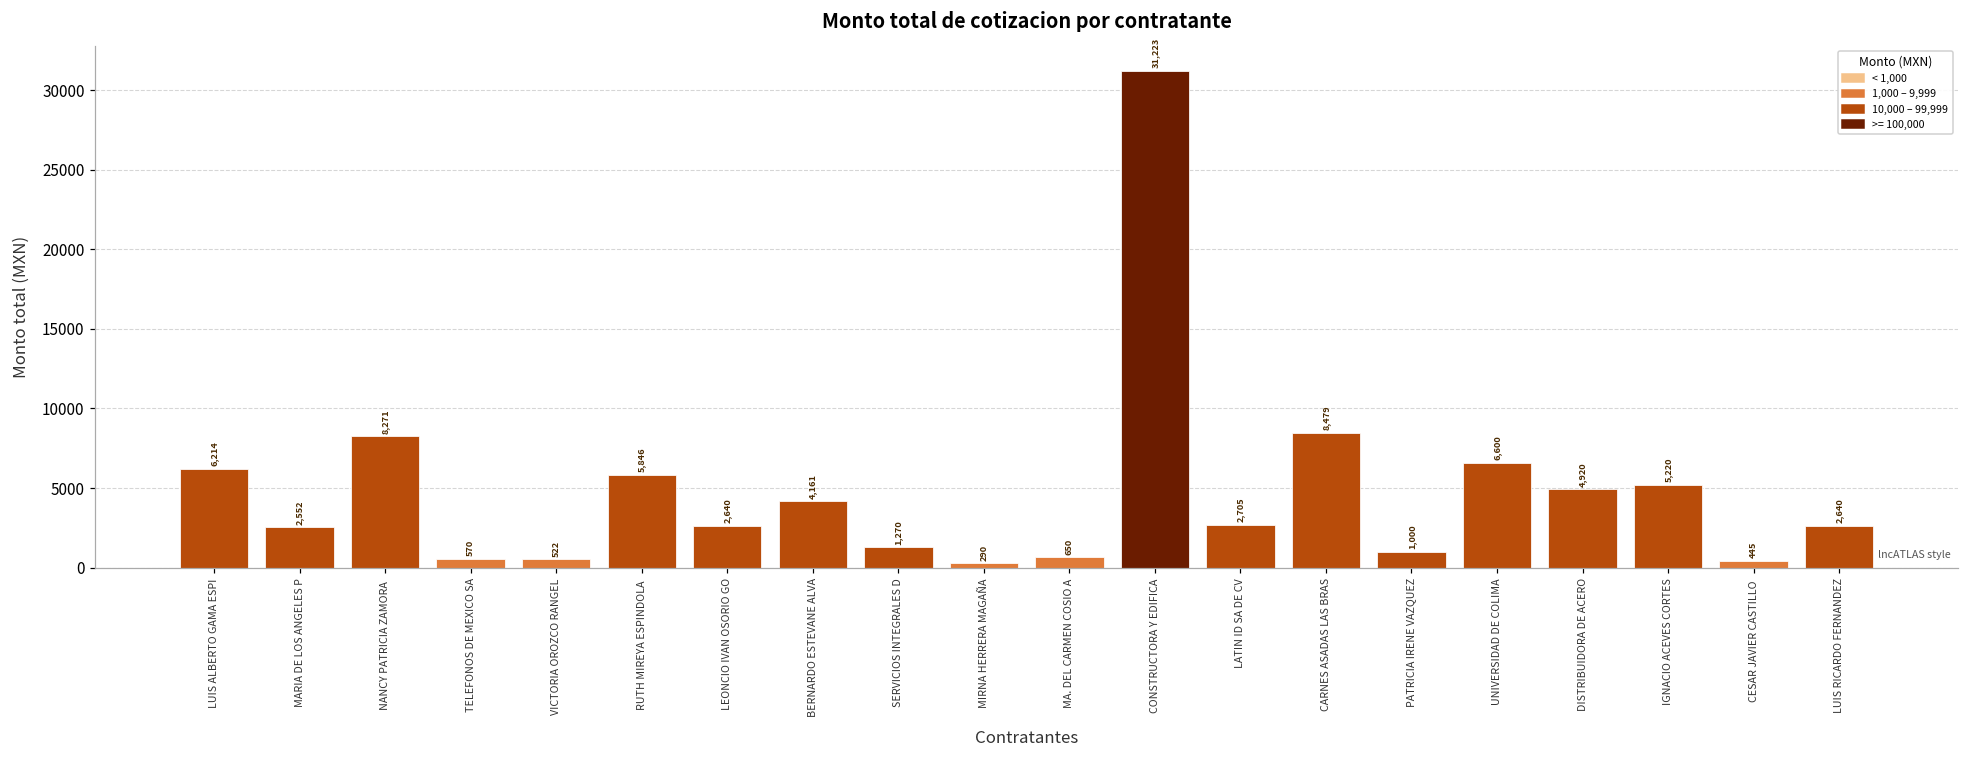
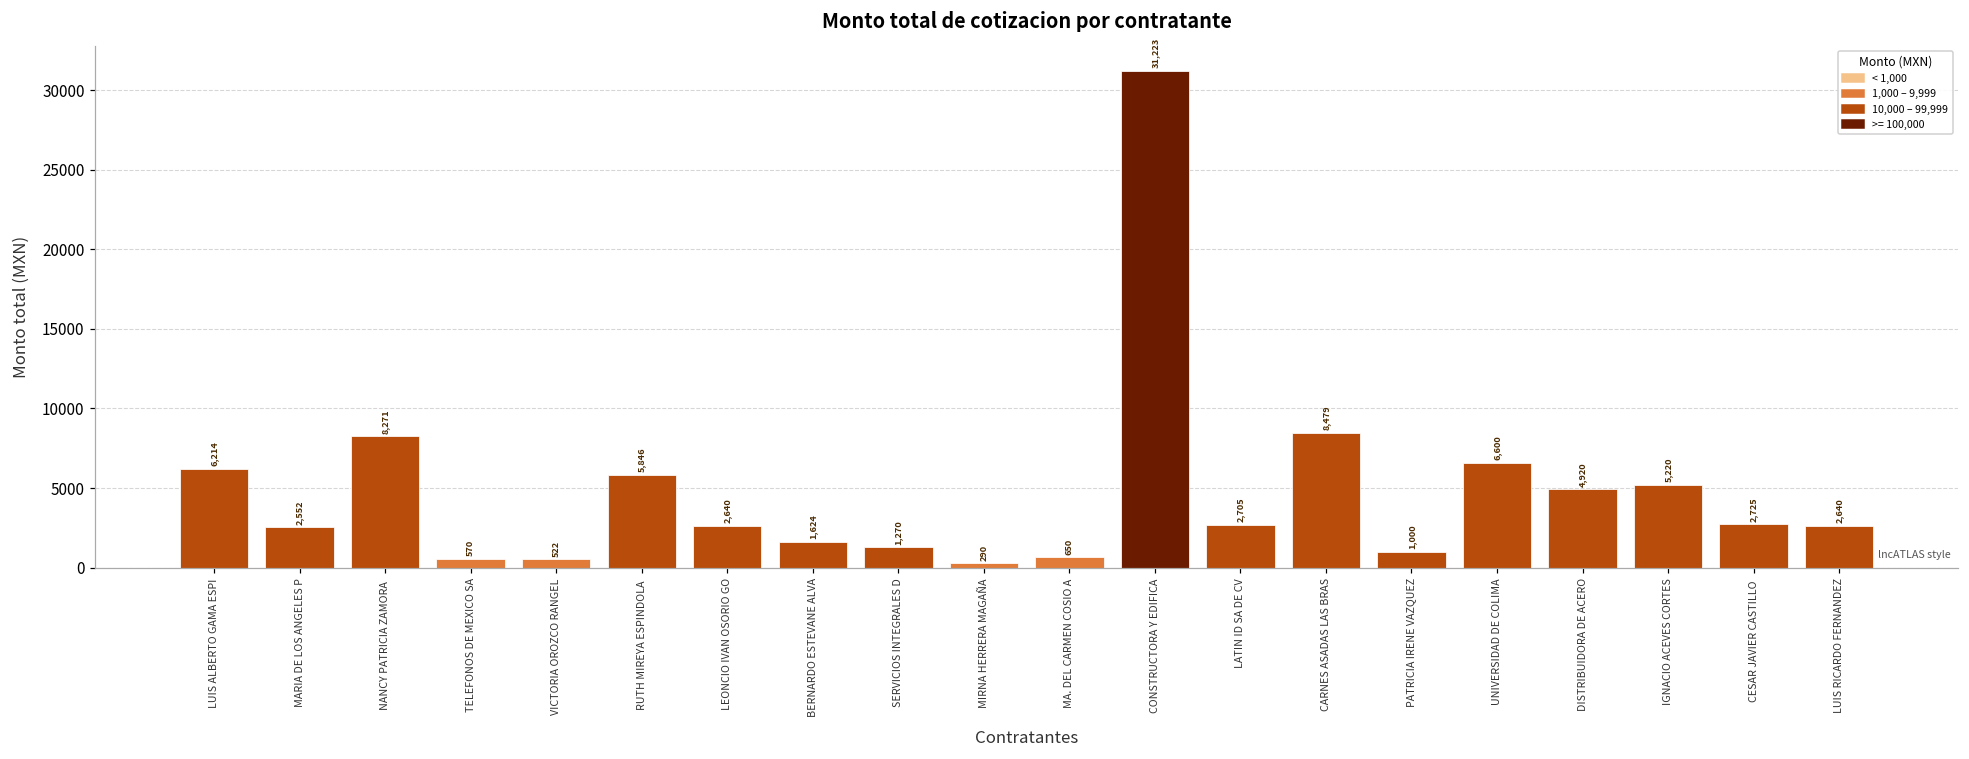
BERNARDO ESTEVANE ALVA: 4,161 -> 1,624
CESAR JAVIER CASTILLO: 445 -> 2,725
